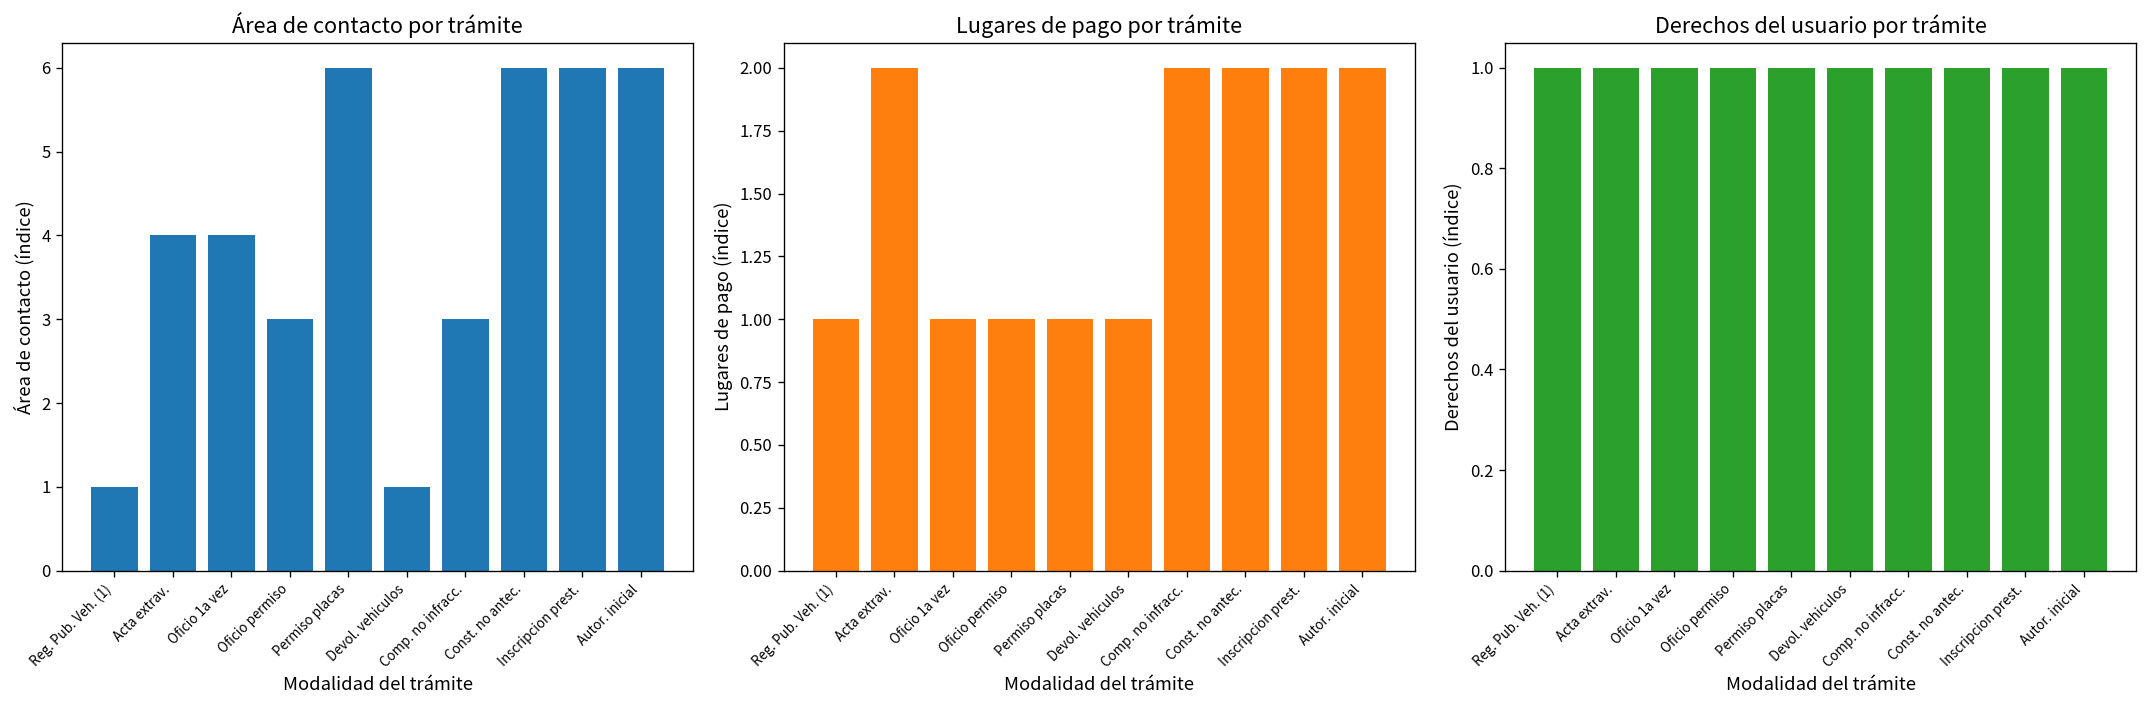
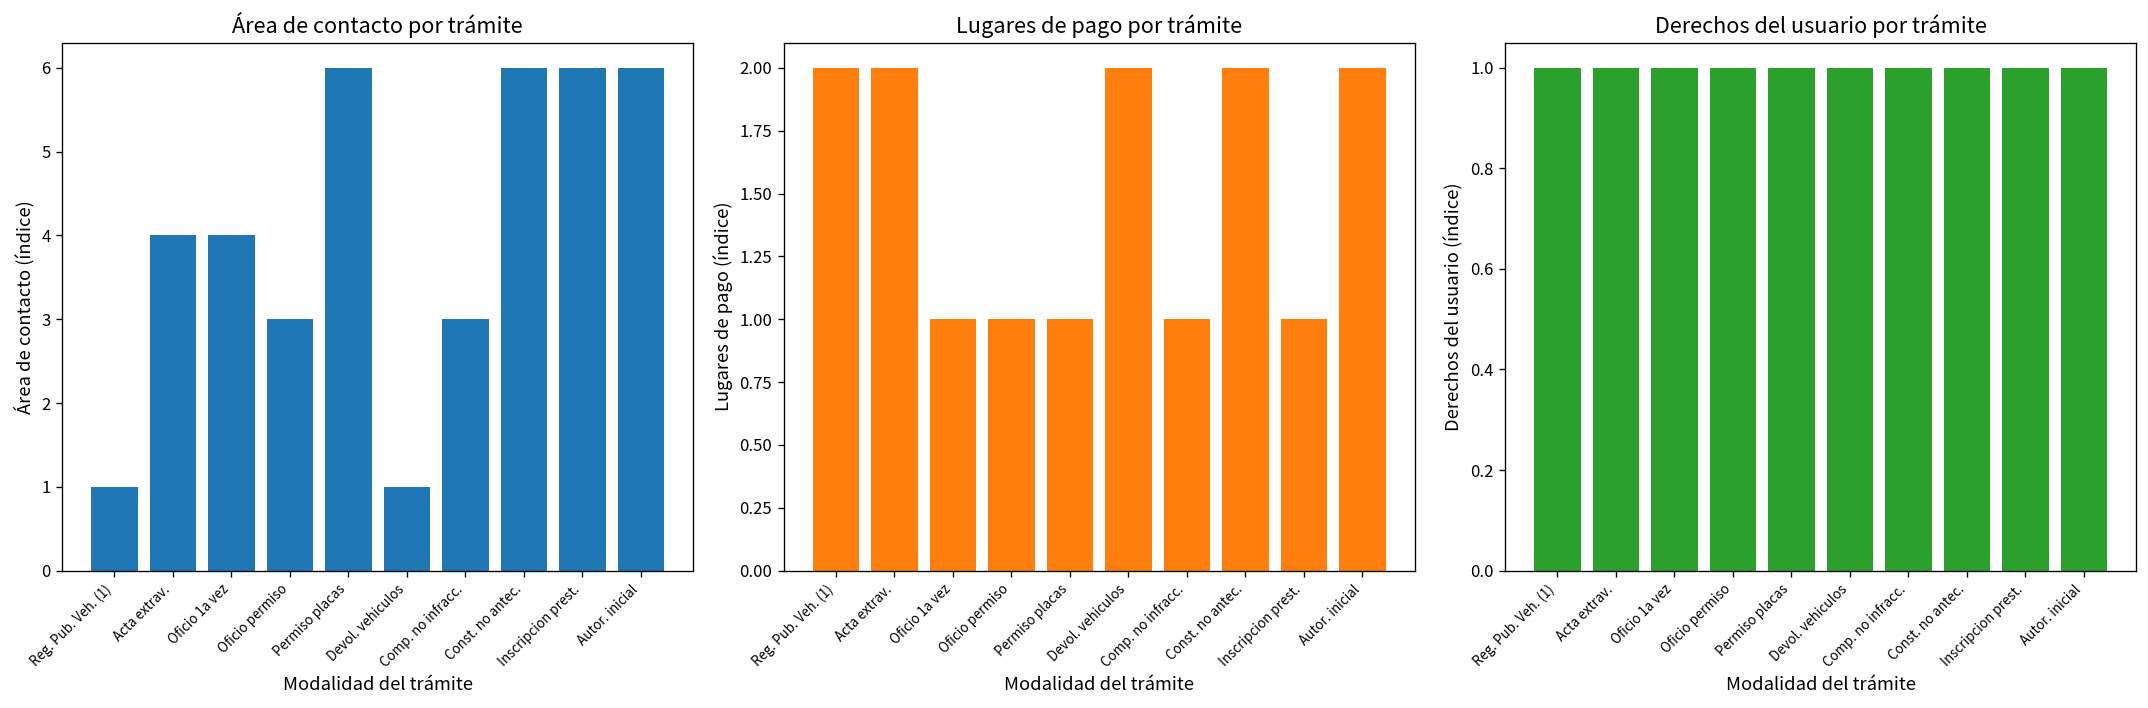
Lugares de pago por trámite, Reg. Pub. Veh. (1): 1 -> 2
Lugares de pago por trámite, Devol. vehiculos: 1 -> 2
Lugares de pago por trámite, Comp. no infracc.: 2 -> 1
Lugares de pago por trámite, Inscripcion prest.: 2 -> 1
